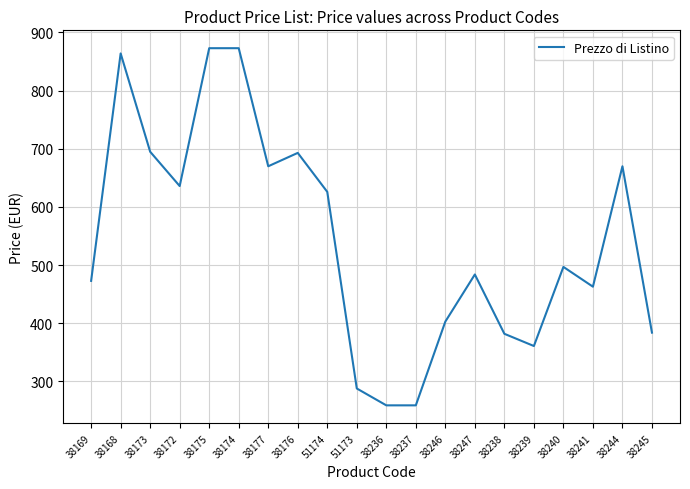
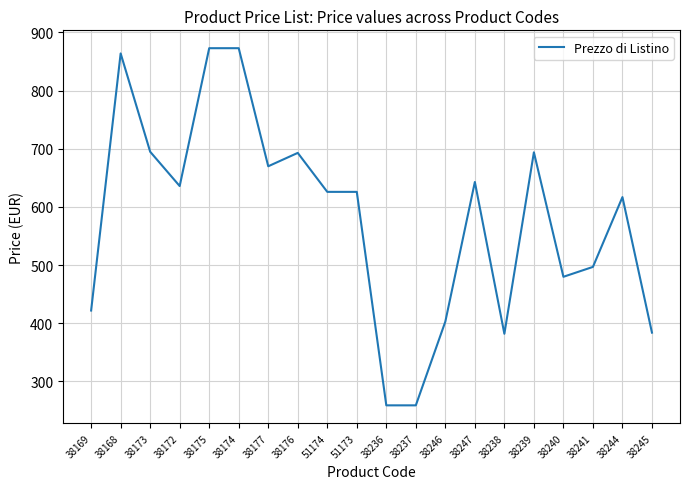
38169: 470 -> 420
51173: 290 -> 630
38247: 480 -> 640
38239: 360 -> 690
38240: 500 -> 480
38241: 460 -> 500
38244: 670 -> 620
